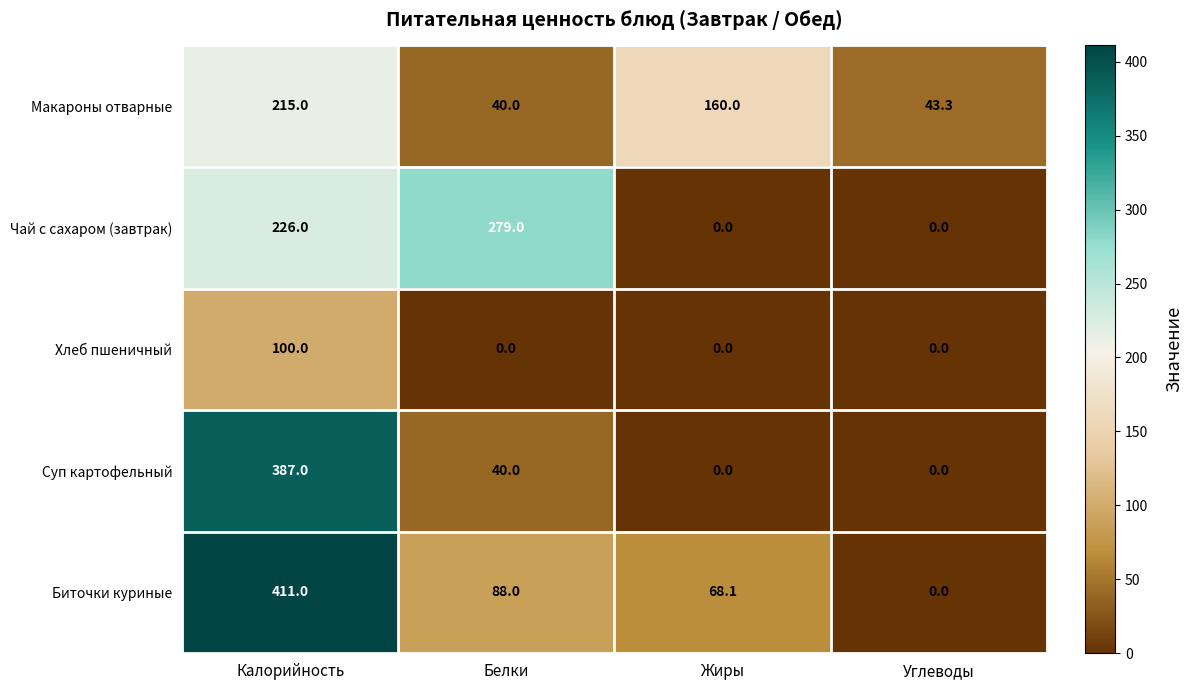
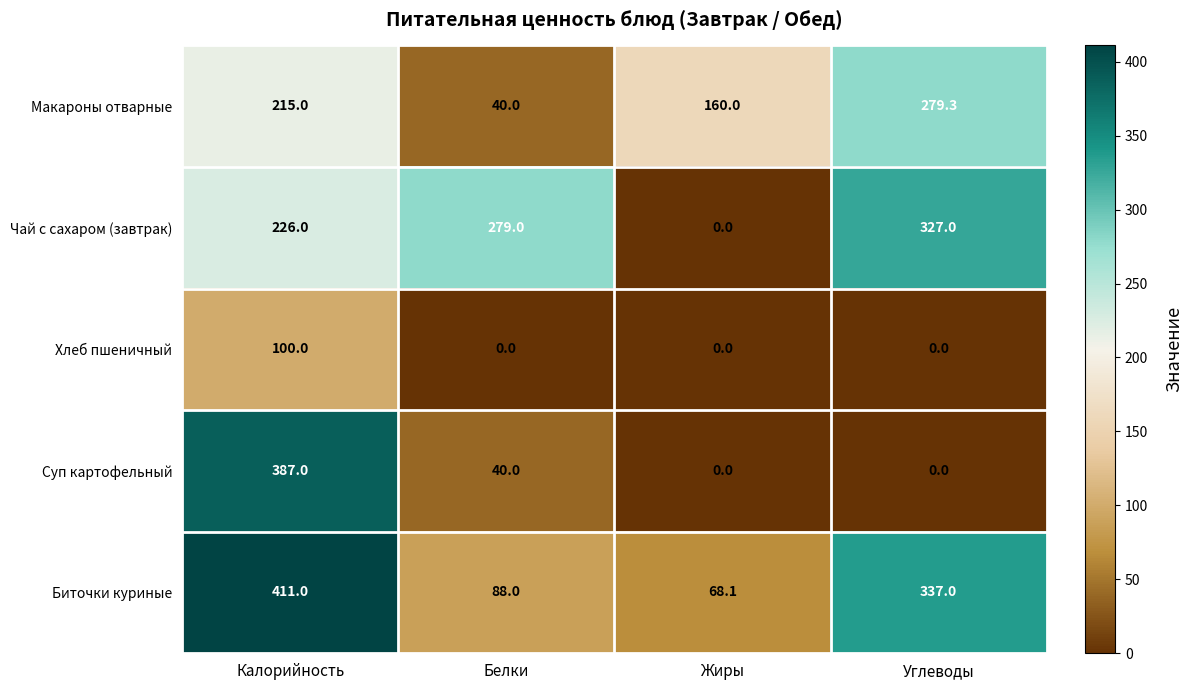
Макароны отварные, Углеводы: 43.3 -> 279.3
Чай с сахаром (завтрак), Углеводы: 0.0 -> 327.0
Биточки куриные, Углеводы: 0.0 -> 337.0
